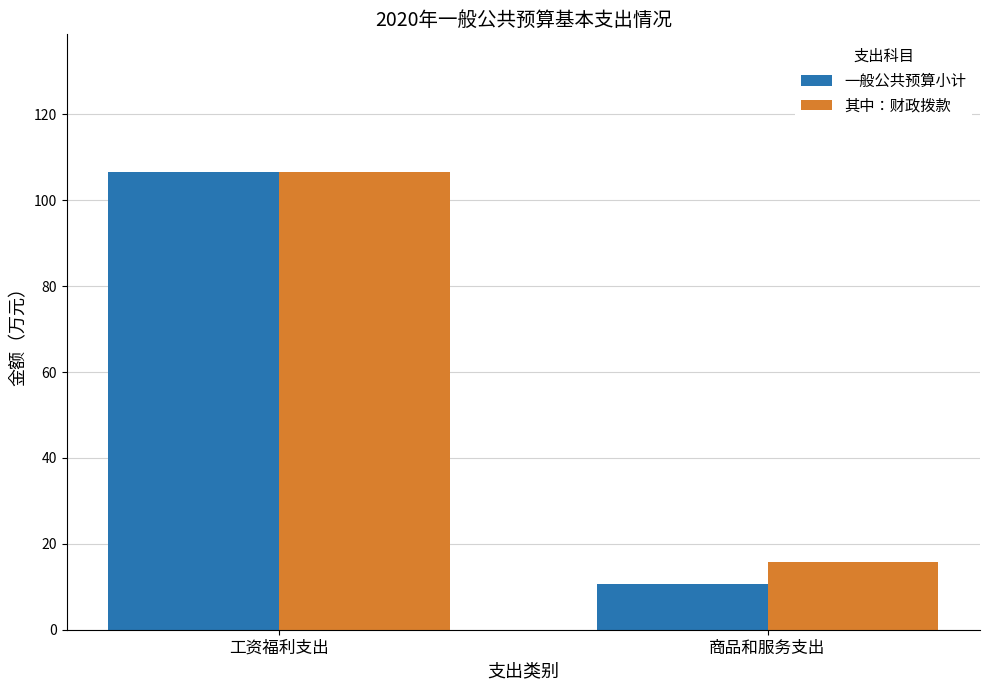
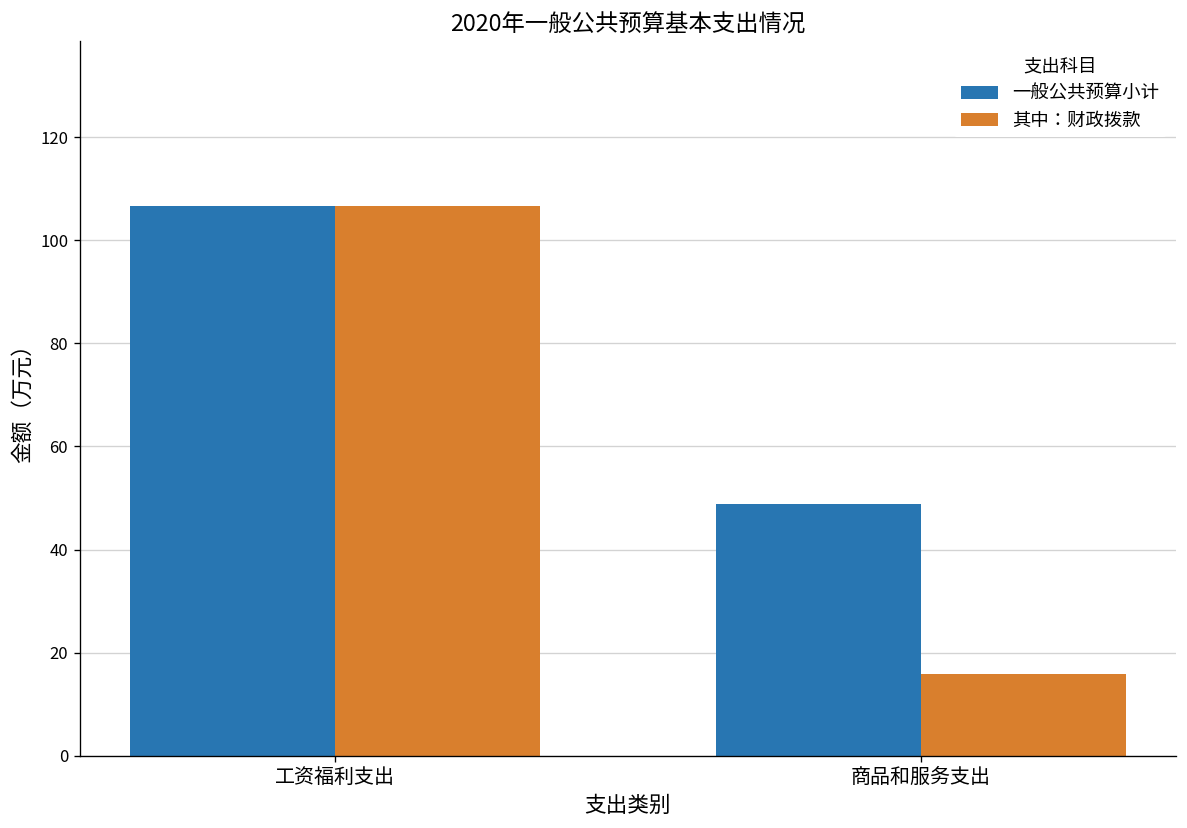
一般公共预算小计, 商品和服务支出: 11 -> 49
